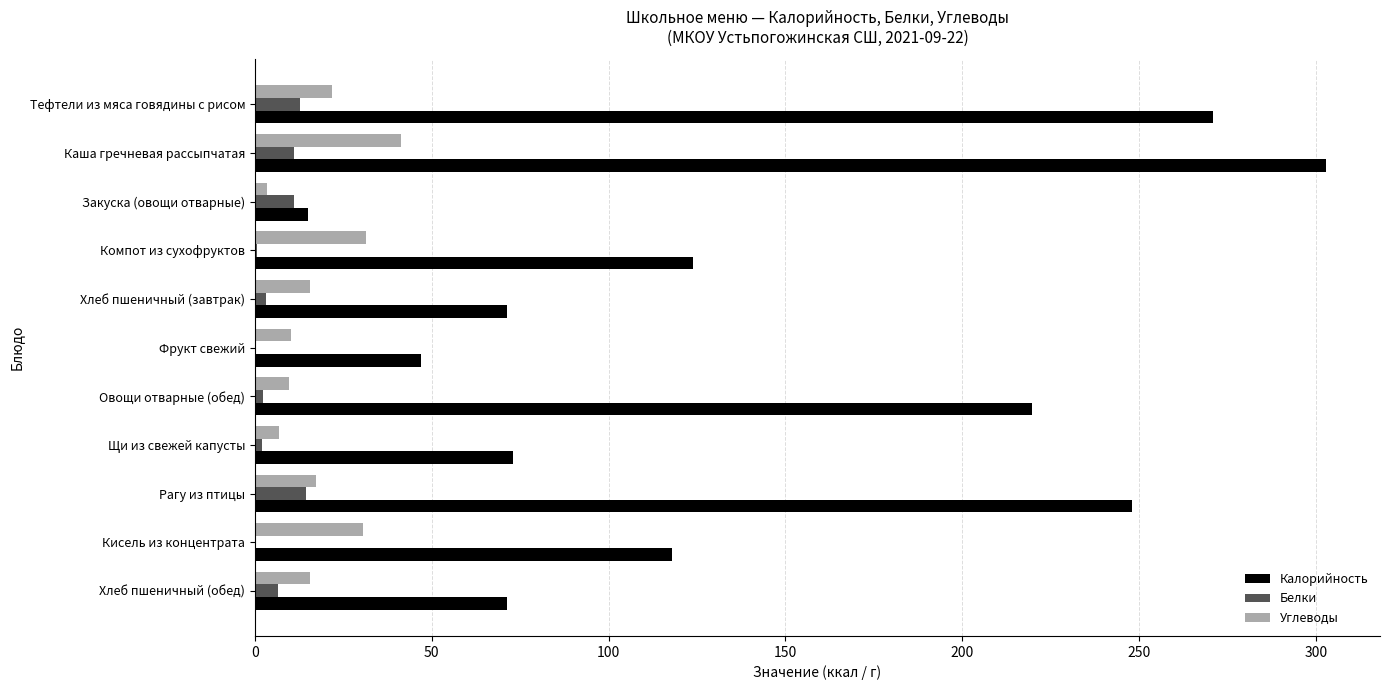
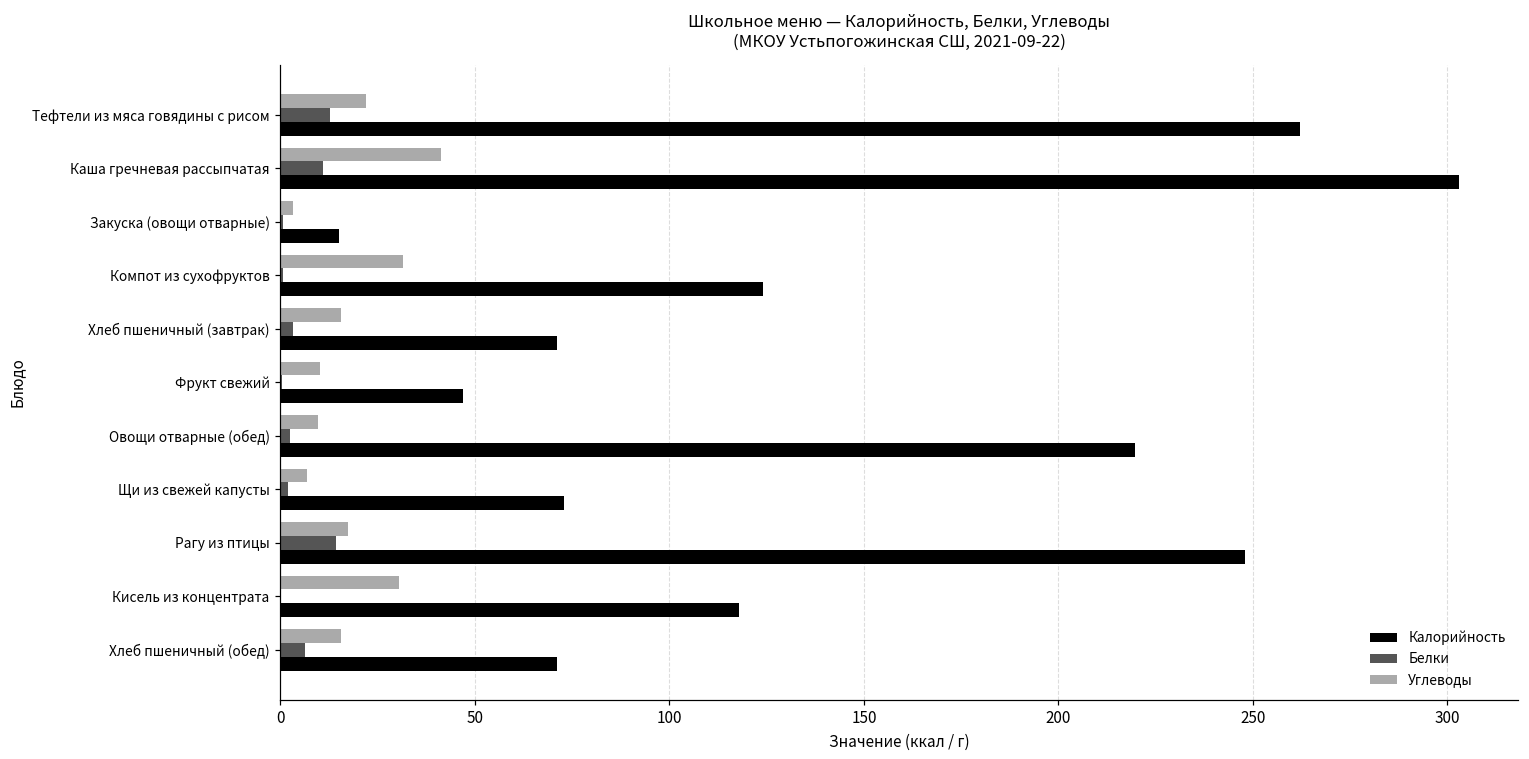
Калорийность, Тефтели из мяса говядины с рисом: 271 -> 262
Белки, Закуска (овощи отварные): 11 -> 1
